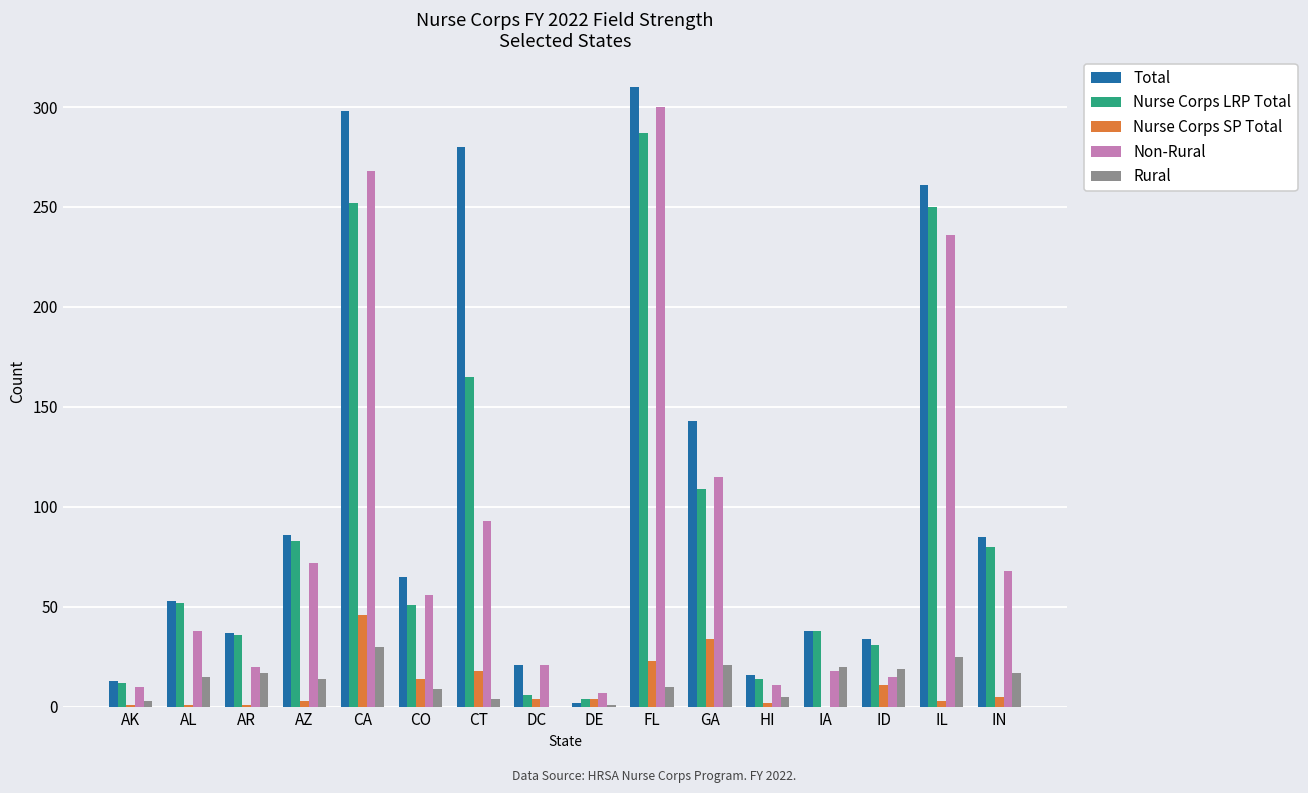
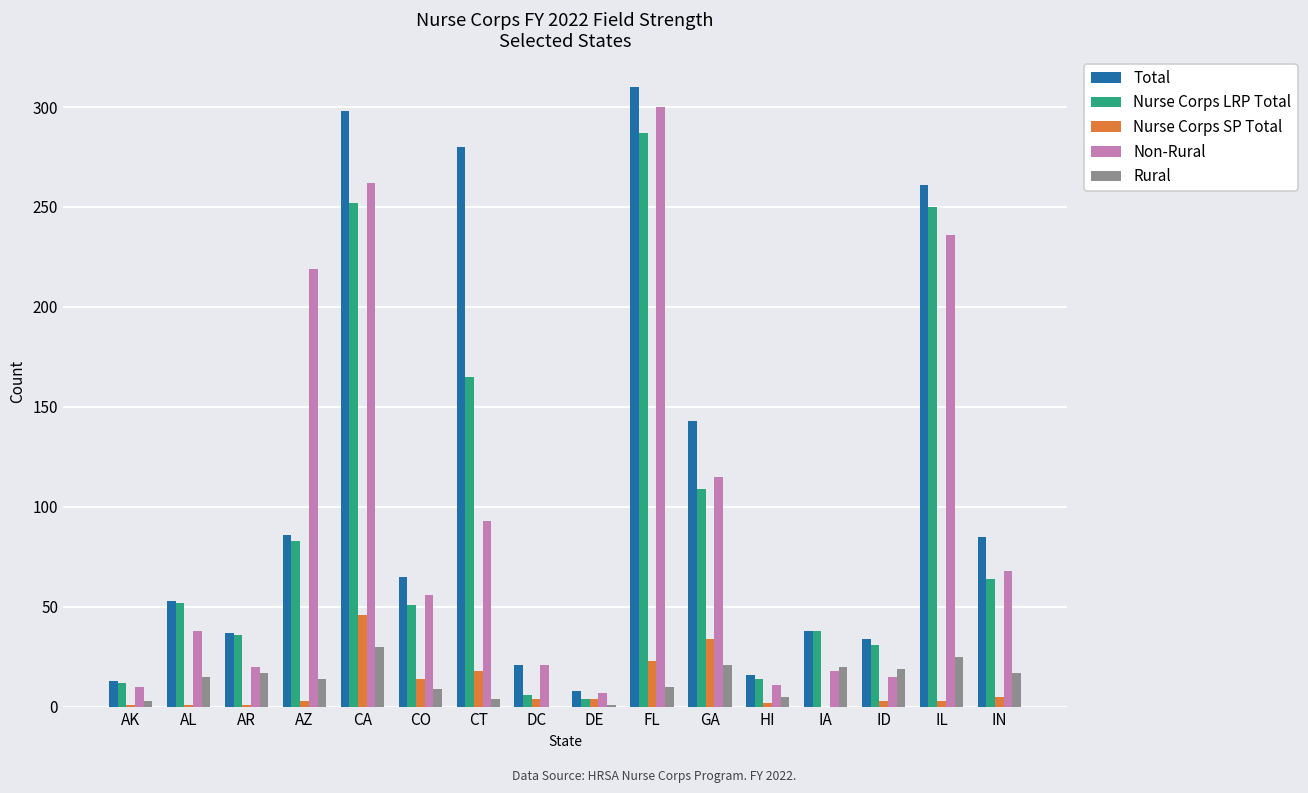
Non-Rural, AZ: 72 -> 219
Non-Rural, CA: 268 -> 262
Total, DE: 2 -> 8
Nurse Corps SP Total, ID: 11 -> 3
Nurse Corps LRP Total, IN: 80 -> 64
